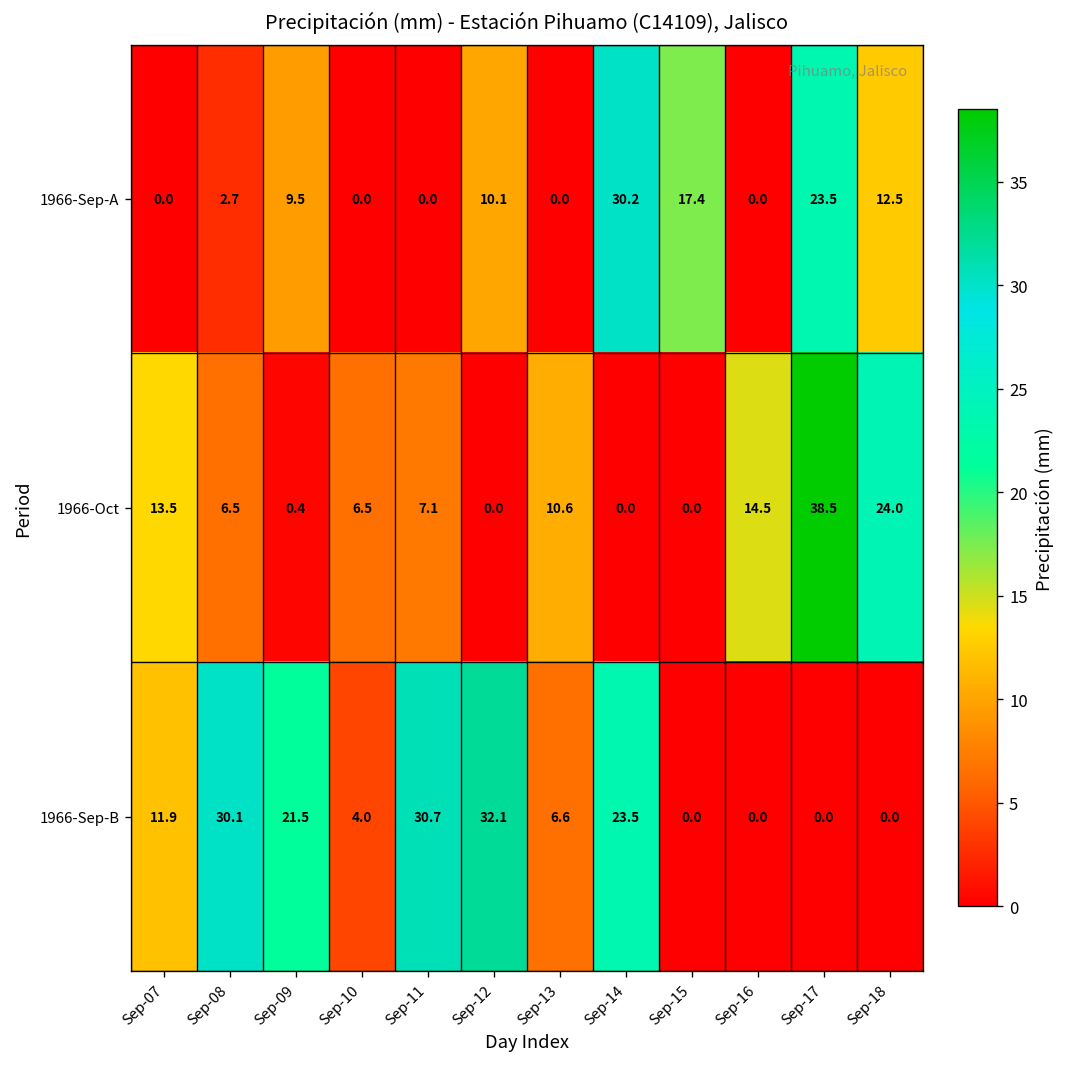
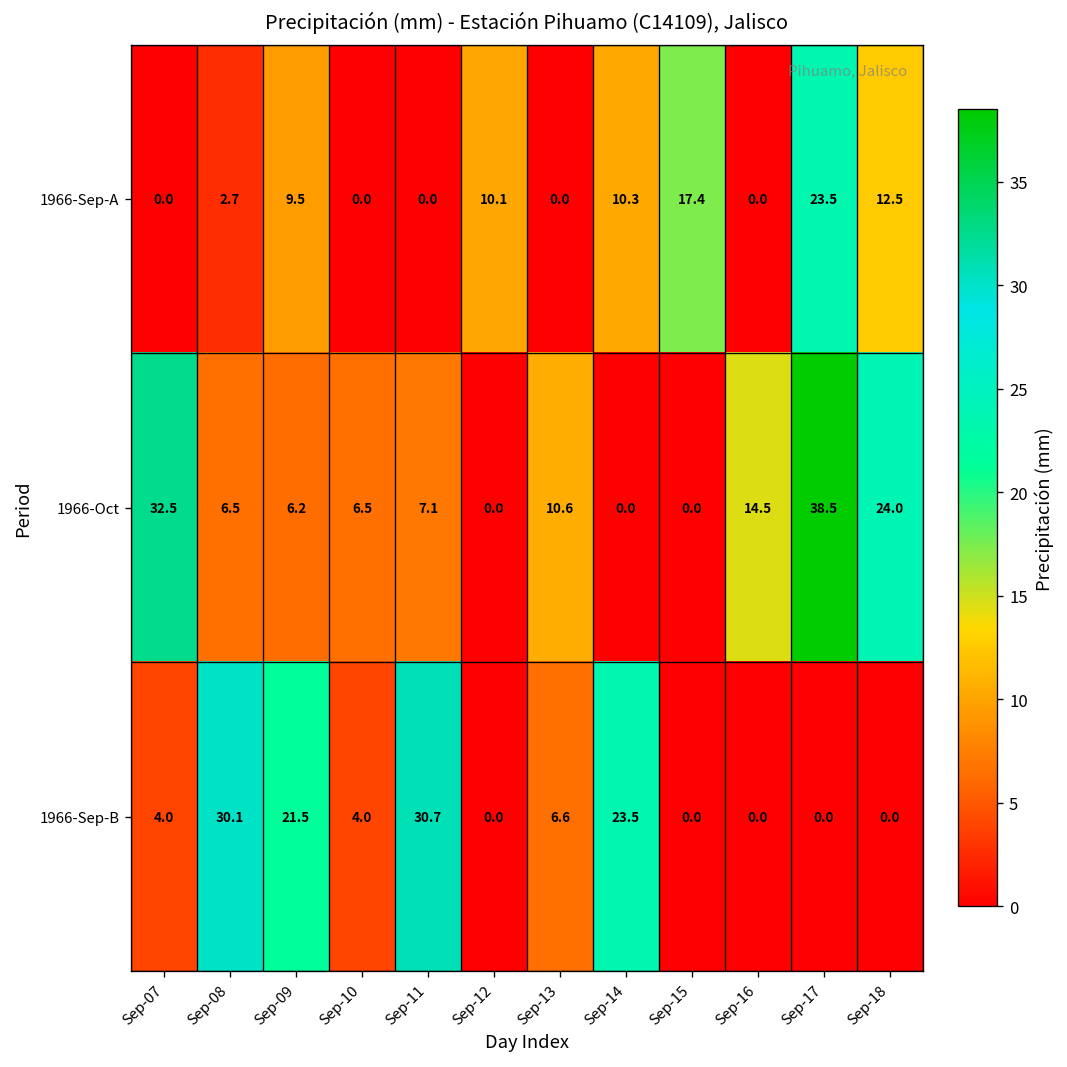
1966-Sep-A, Sep-14: 30.2 -> 10.3
1966-Oct, Sep-07: 13.5 -> 32.5
1966-Oct, Sep-09: 0.4 -> 6.2
1966-Sep-B, Sep-07: 11.9 -> 4.0
1966-Sep-B, Sep-12: 32.1 -> 0.0
